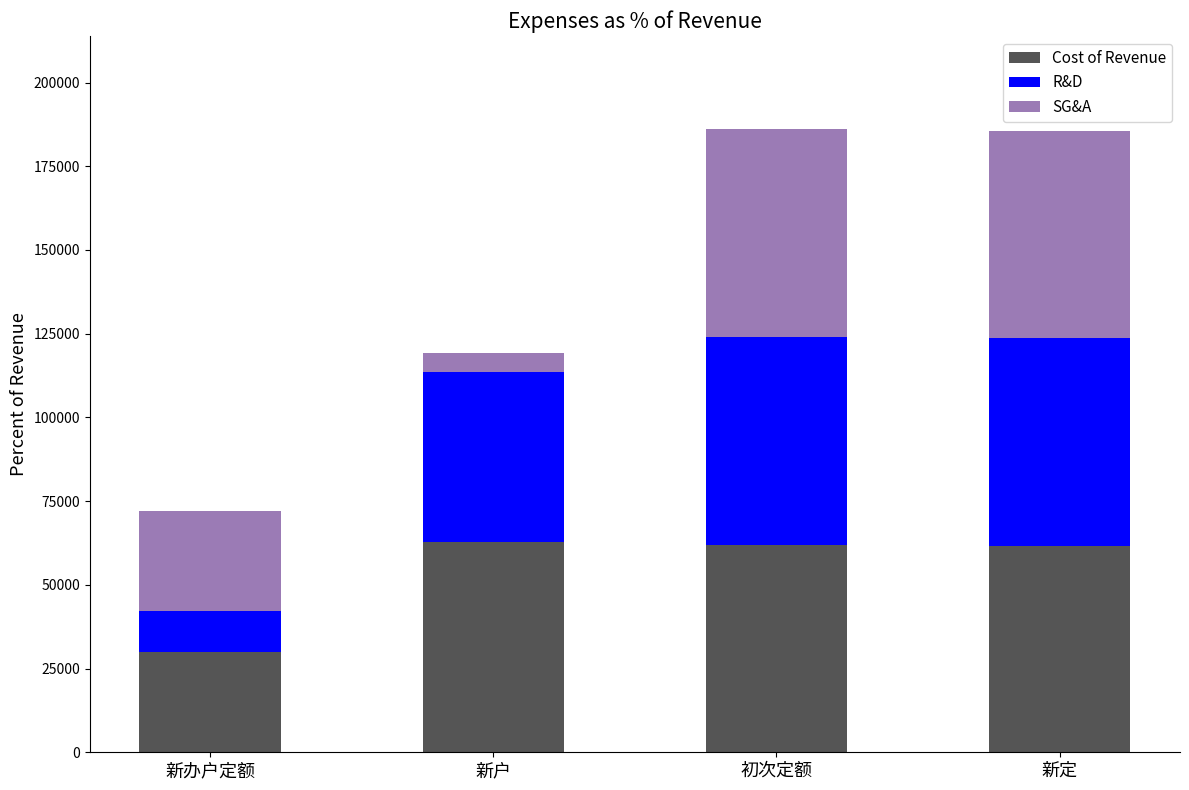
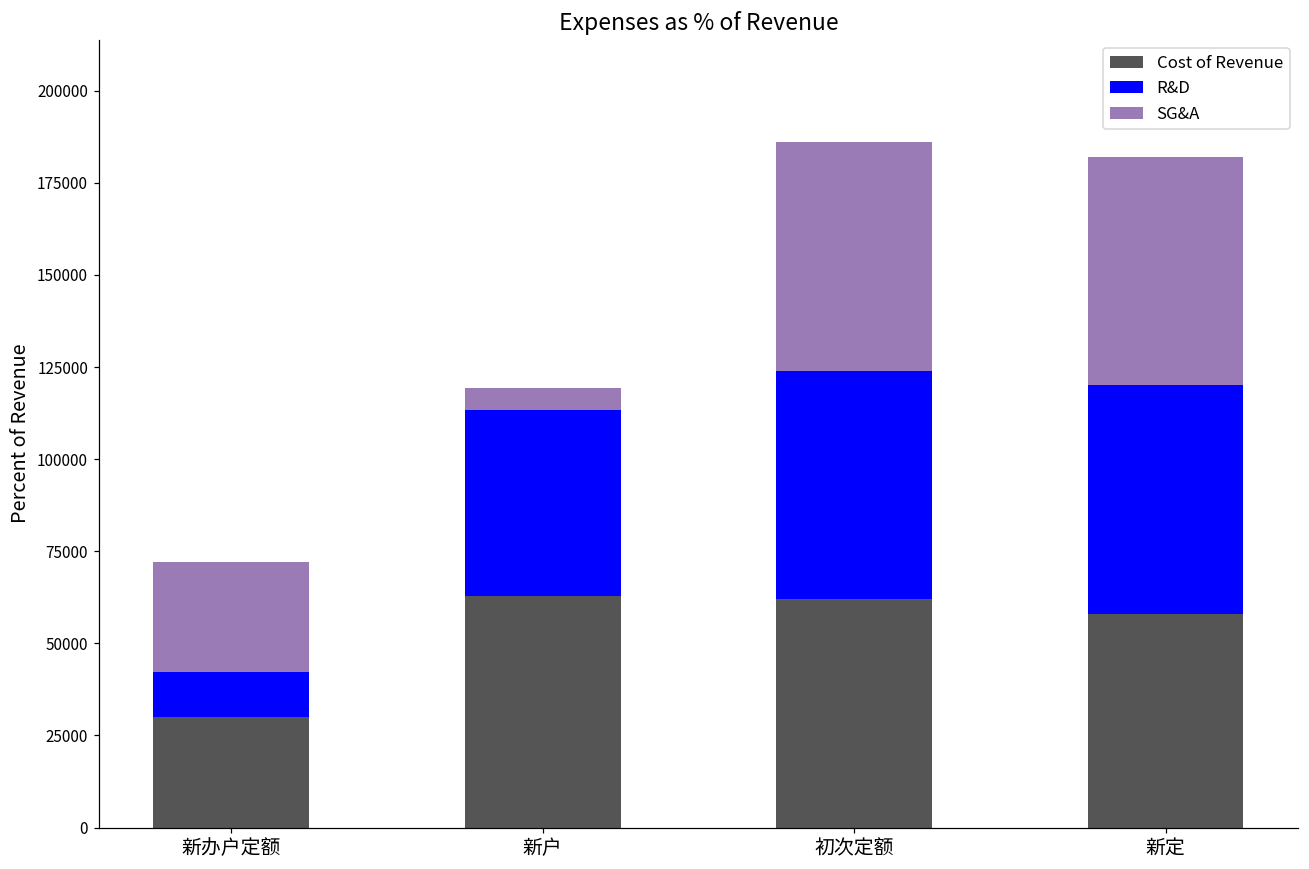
Cost of Revenue, 新定: 62000 -> 58000
